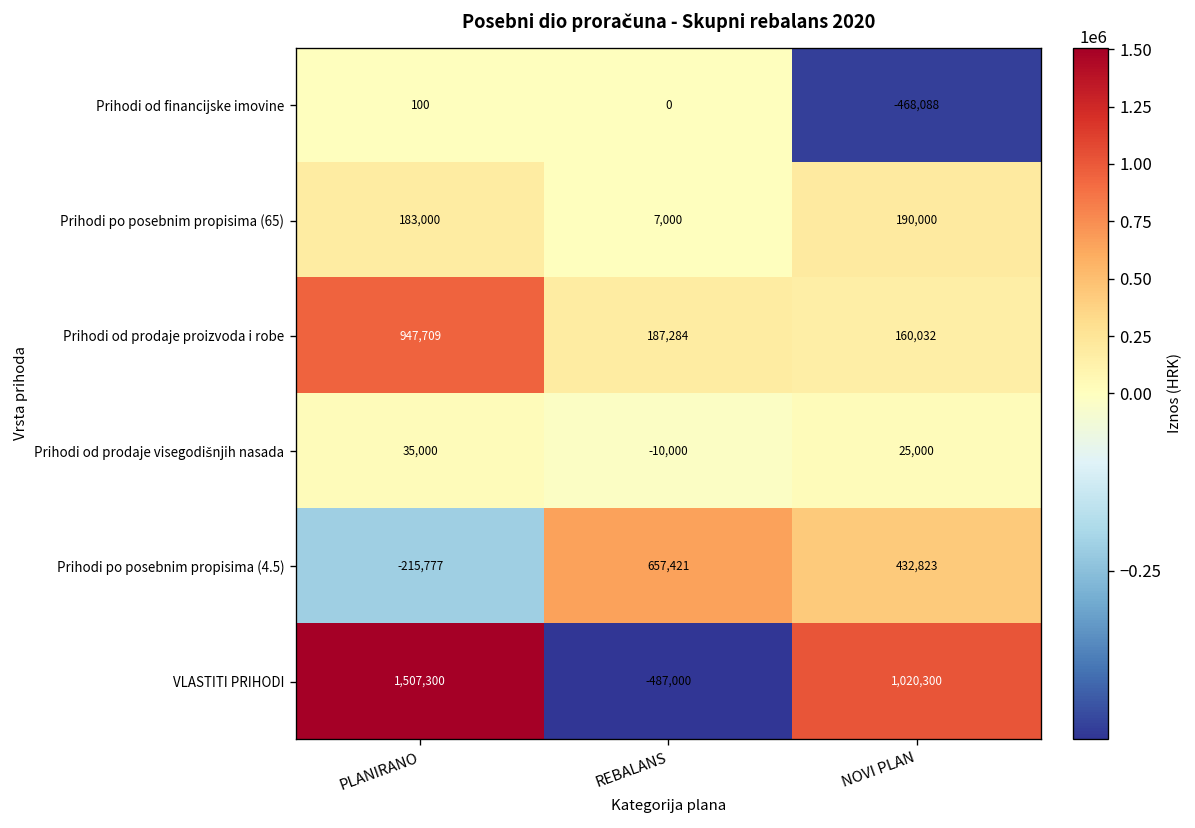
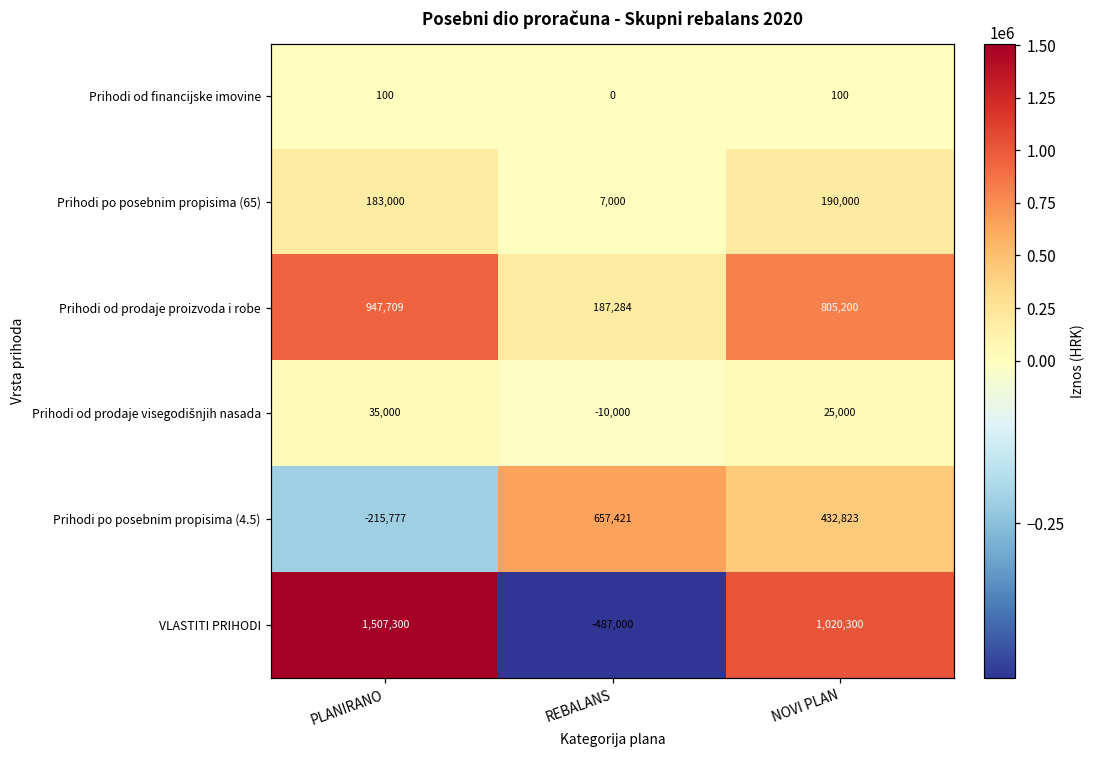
Prihodi od financijske imovine, NOVI PLAN: -468,088 -> 100
Prihodi od prodaje proizvoda i robe, NOVI PLAN: 160,032 -> 805,200
